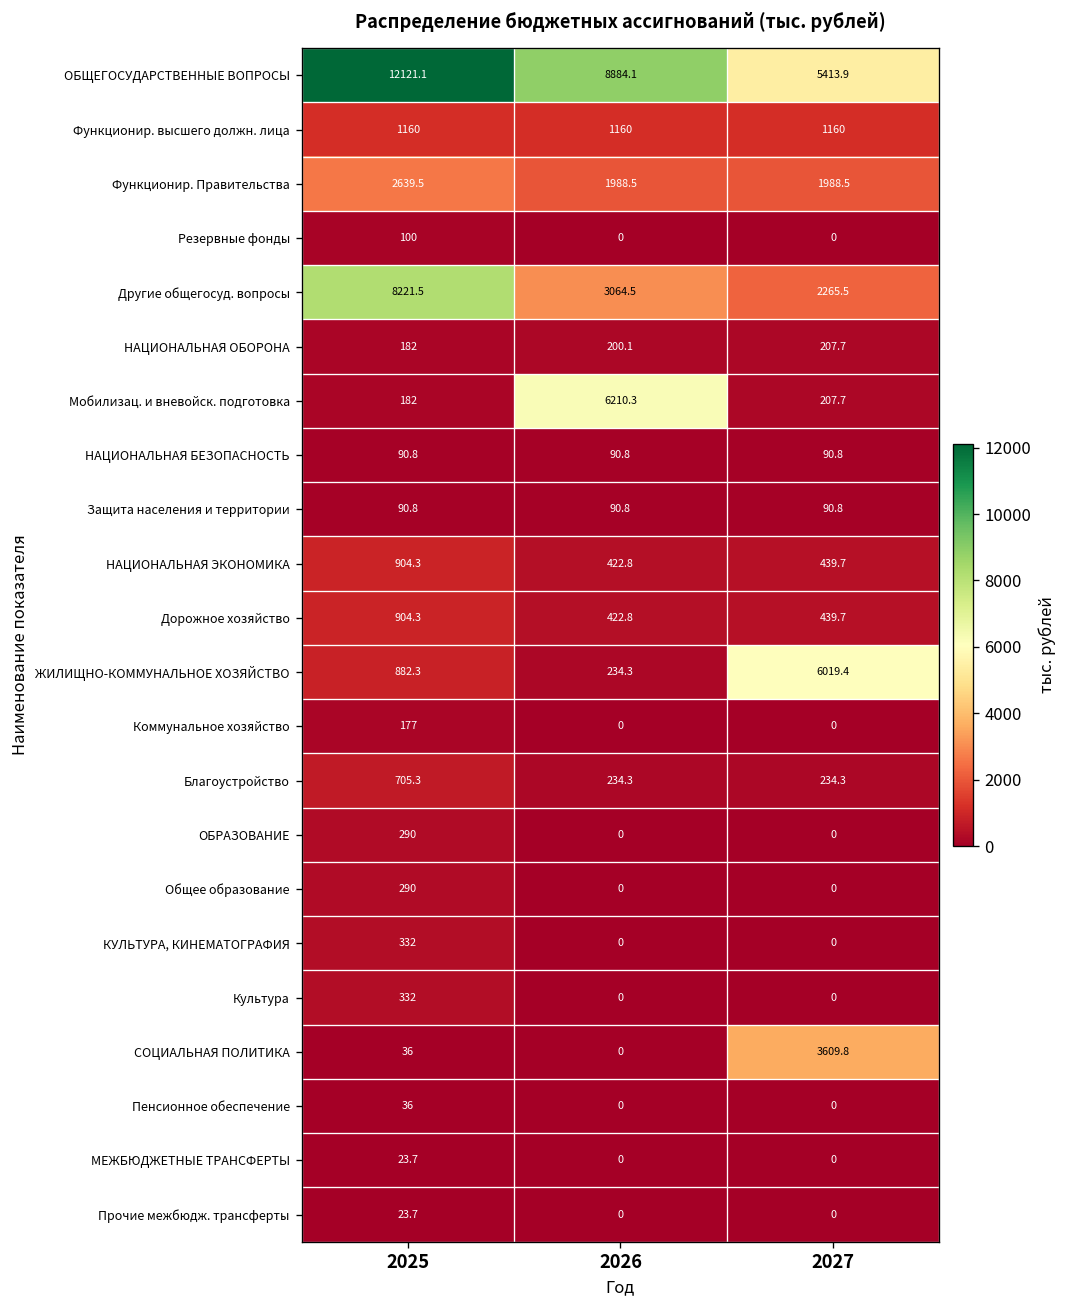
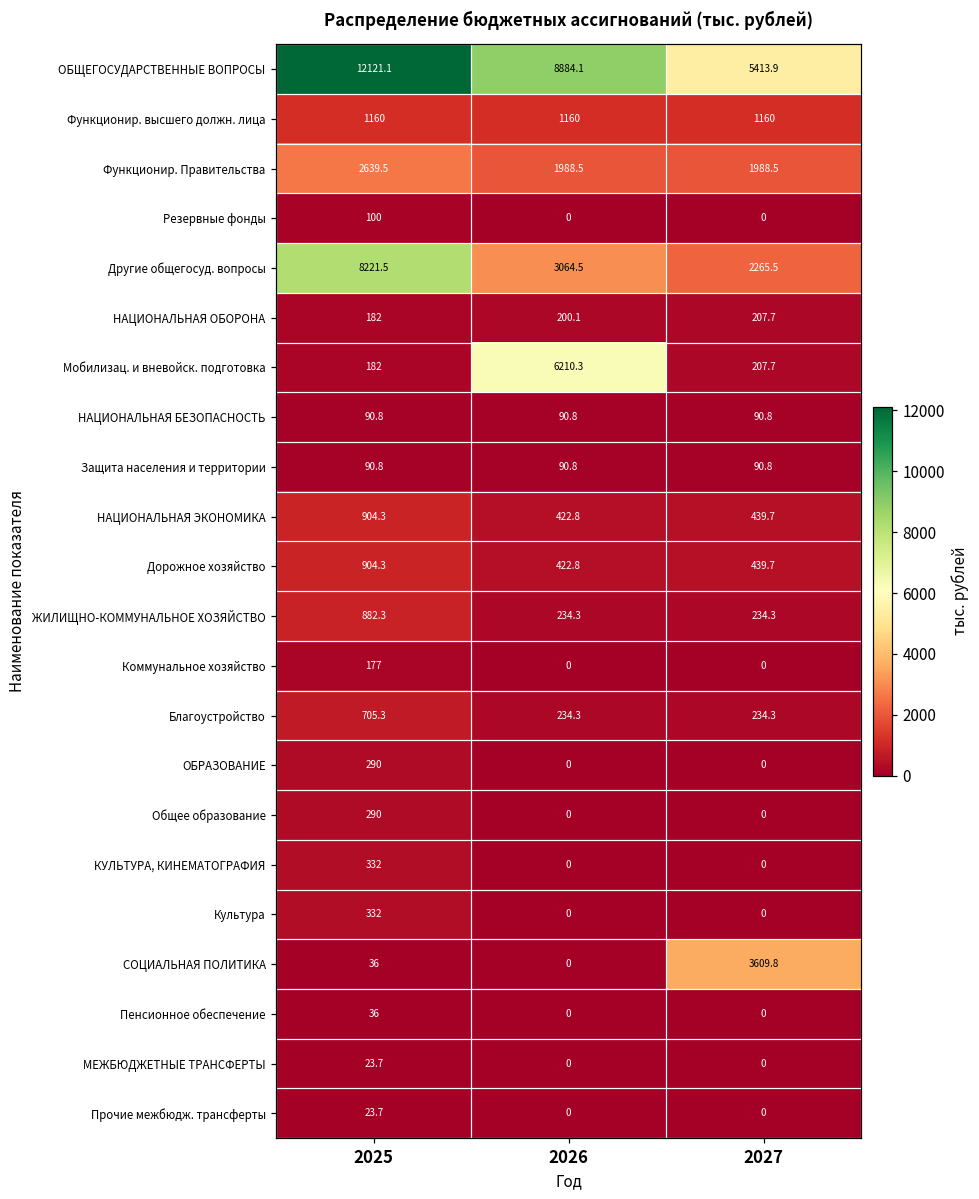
ЖИЛИЩНО-КОММУНАЛЬНОЕ ХОЗЯЙСТВО, 2027: 6019.4 -> 234.3
